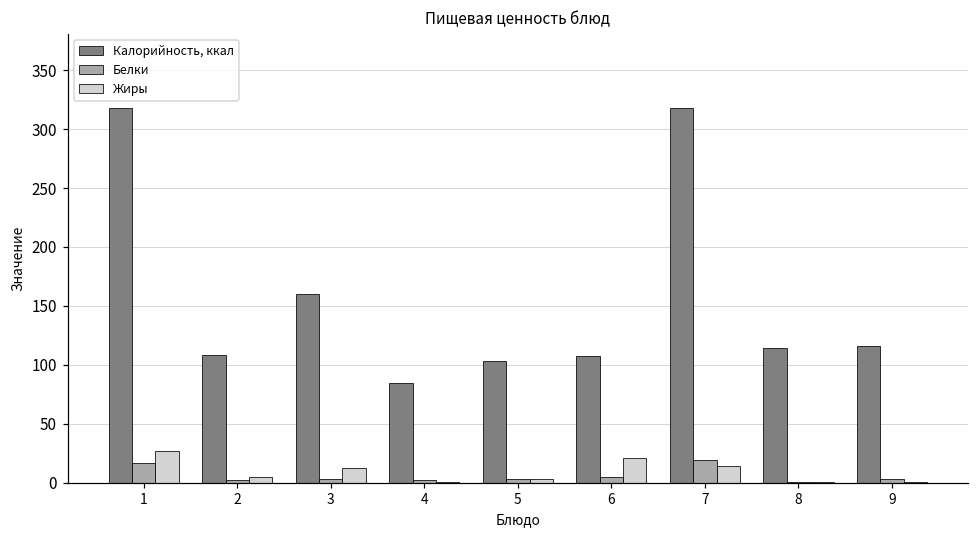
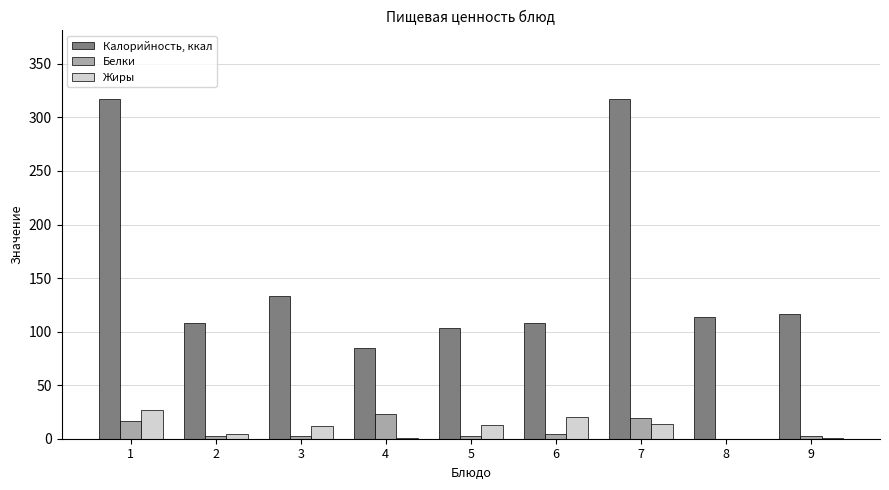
Калорийность, ккал, 3: 160 -> 133
Белки, 4: 2 -> 23
Жиры, 5: 3 -> 13
